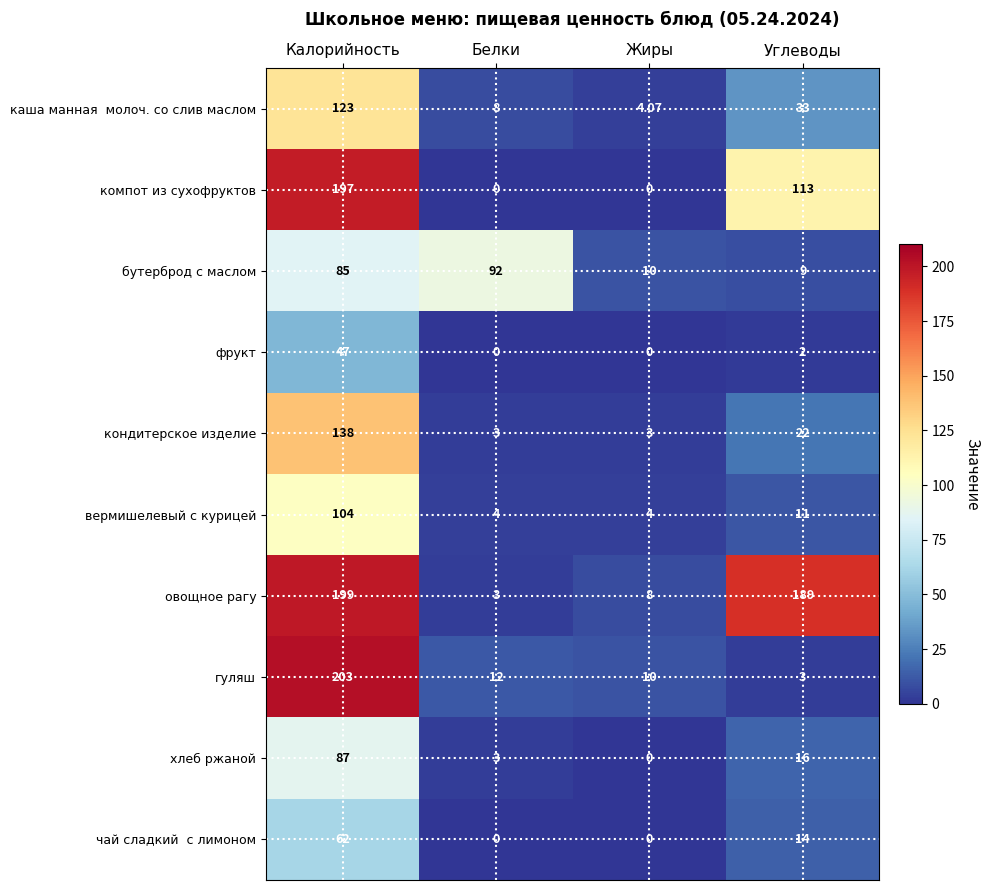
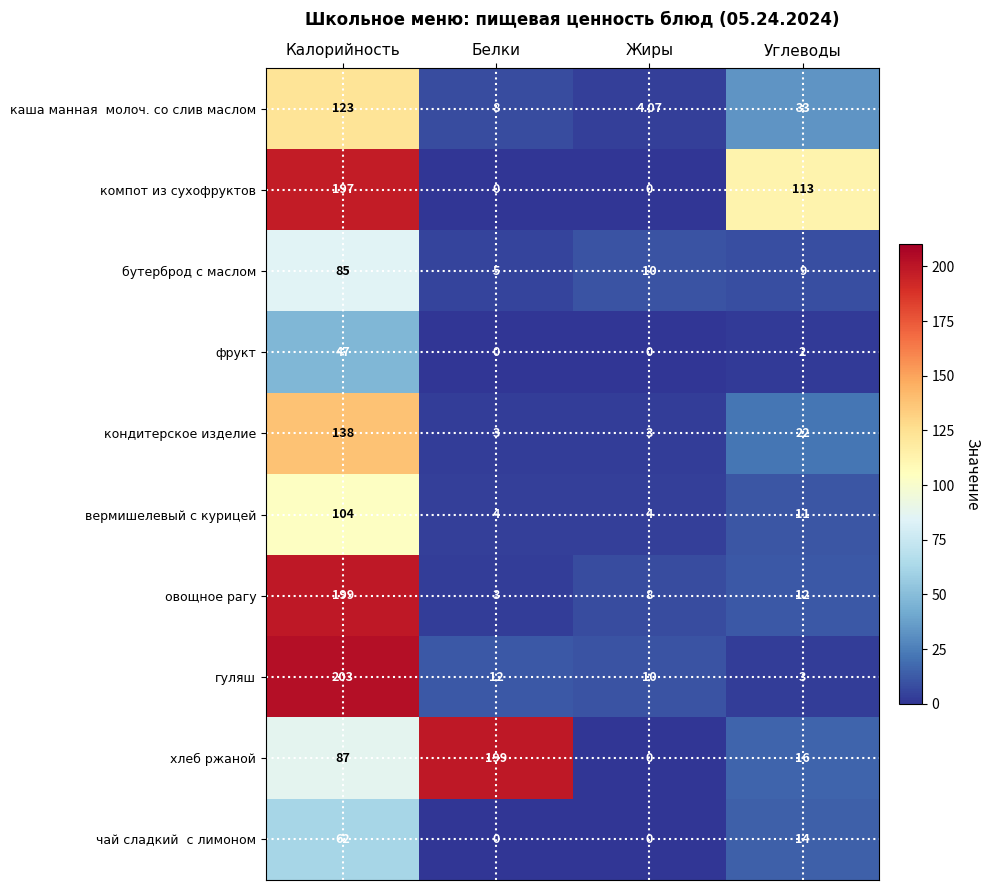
бутерброд с маслом, Белки: 92 -> 5
овощное рагу, Углеводы: 189 -> 12
хлеб ржаной, Белки: 3 -> 199
